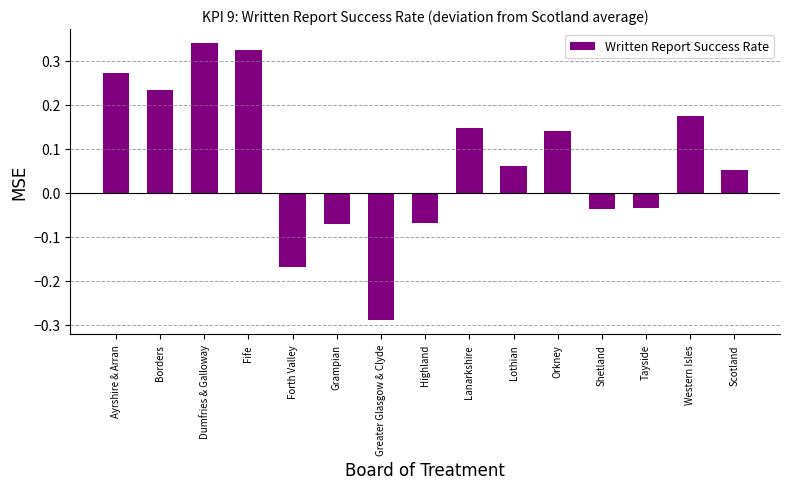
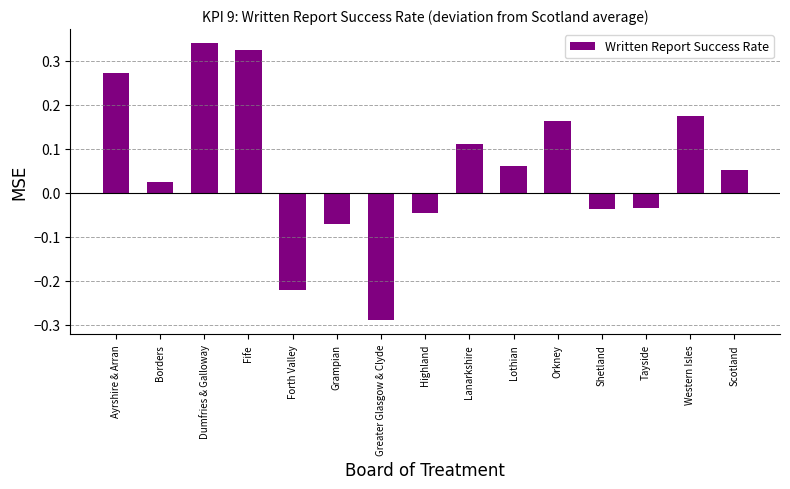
Borders: 0.23 -> 0.02
Forth Valley: -0.17 -> -0.22
Highland: -0.07 -> -0.05
Lanarkshire: 0.15 -> 0.11
Orkney: 0.14 -> 0.16
